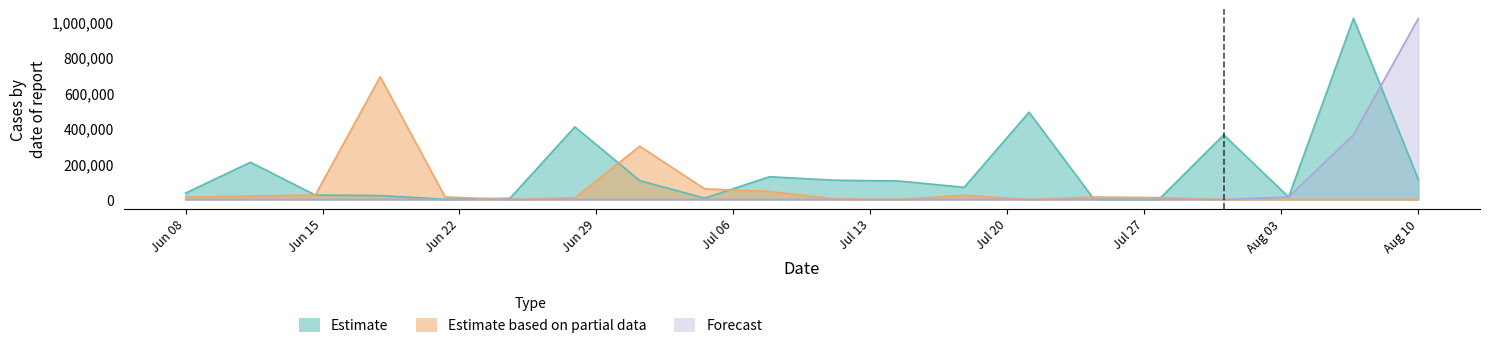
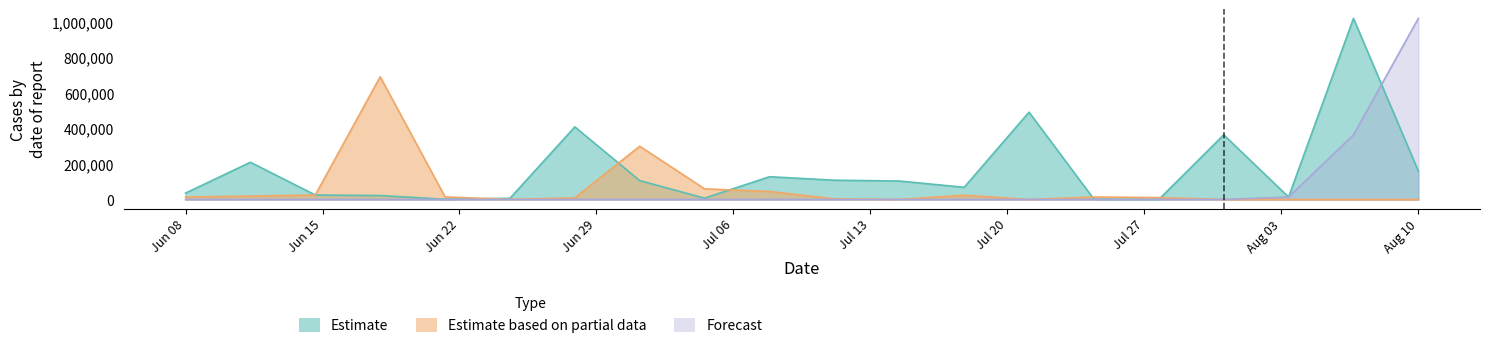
Estimate, Aug 10: 110,000 -> 160,000
